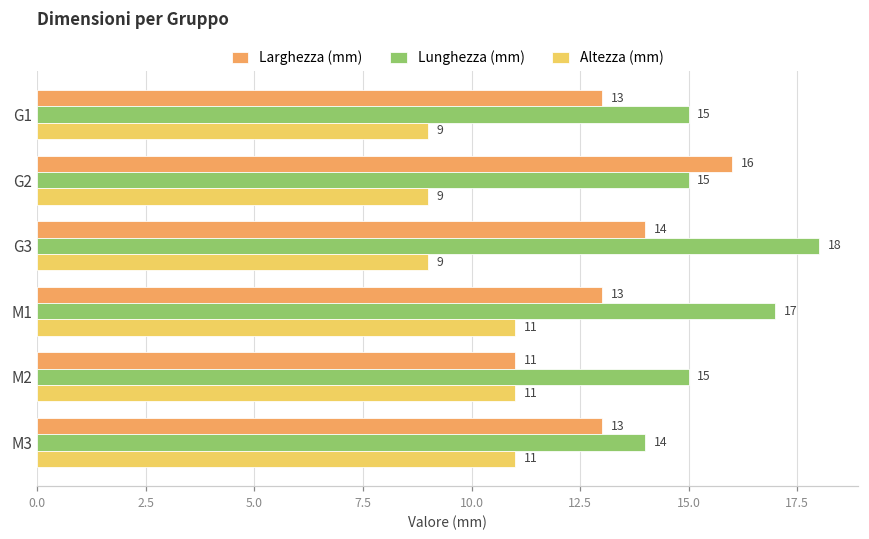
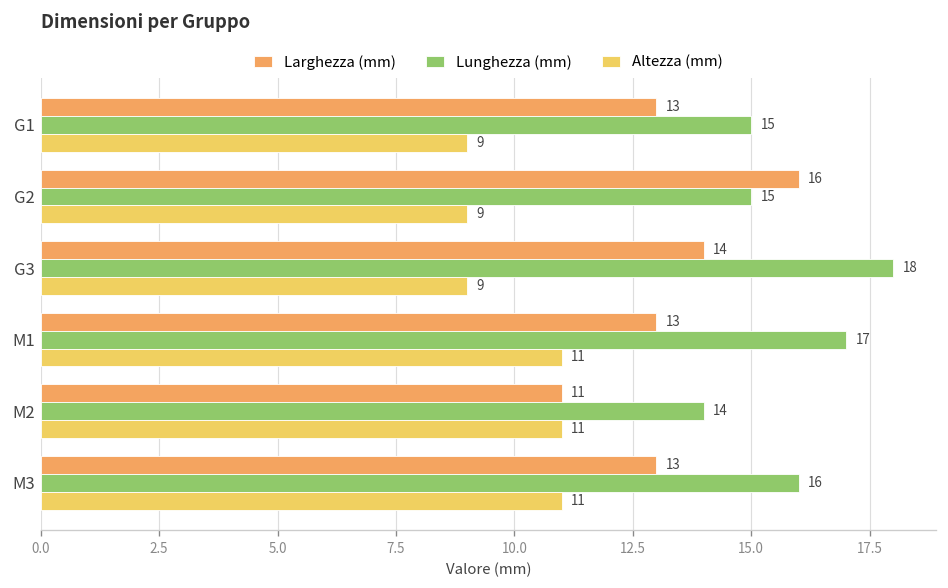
Lunghezza (mm), M2: 15 -> 14
Lunghezza (mm), M3: 14 -> 16
